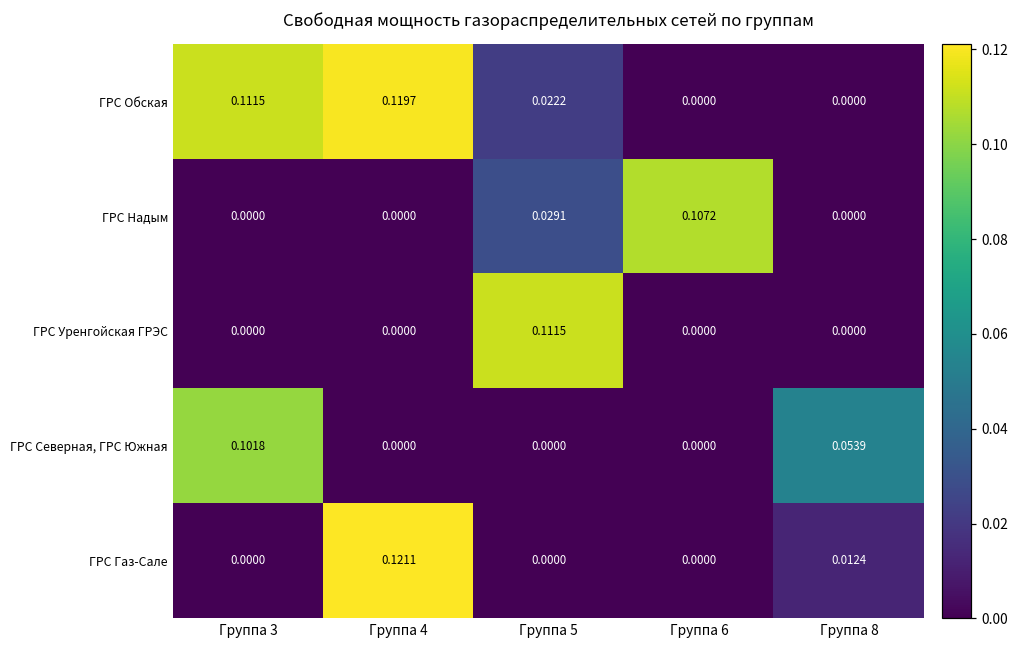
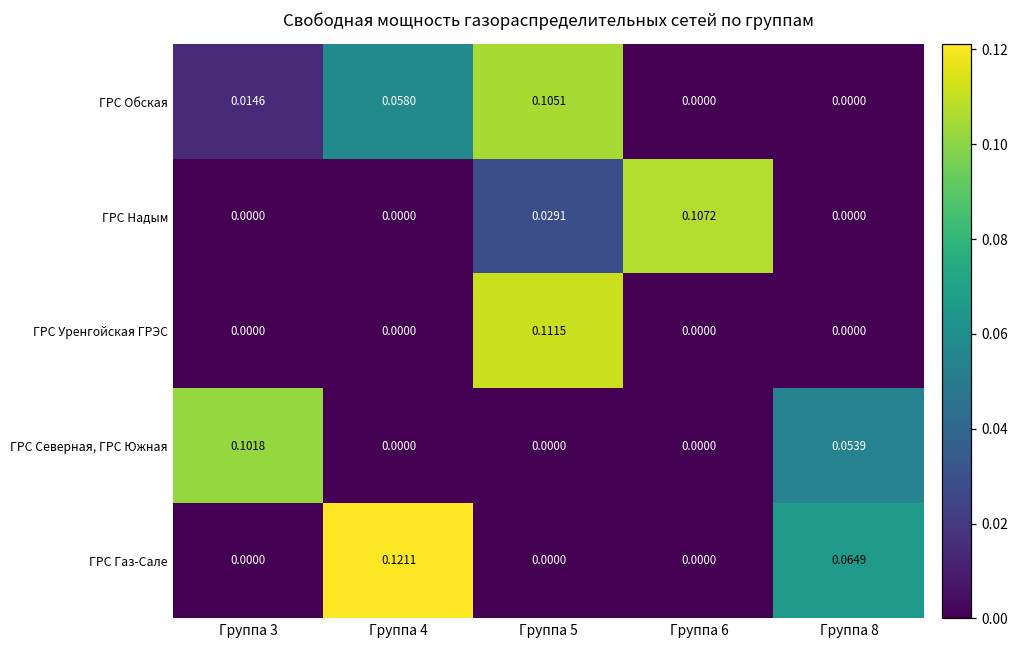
ГРС Обская, Группа 3: 0.1115 -> 0.0146
ГРС Обская, Группа 4: 0.1197 -> 0.0580
ГРС Обская, Группа 5: 0.0222 -> 0.1051
ГРС Газ-Сале, Группа 8: 0.0124 -> 0.0649
